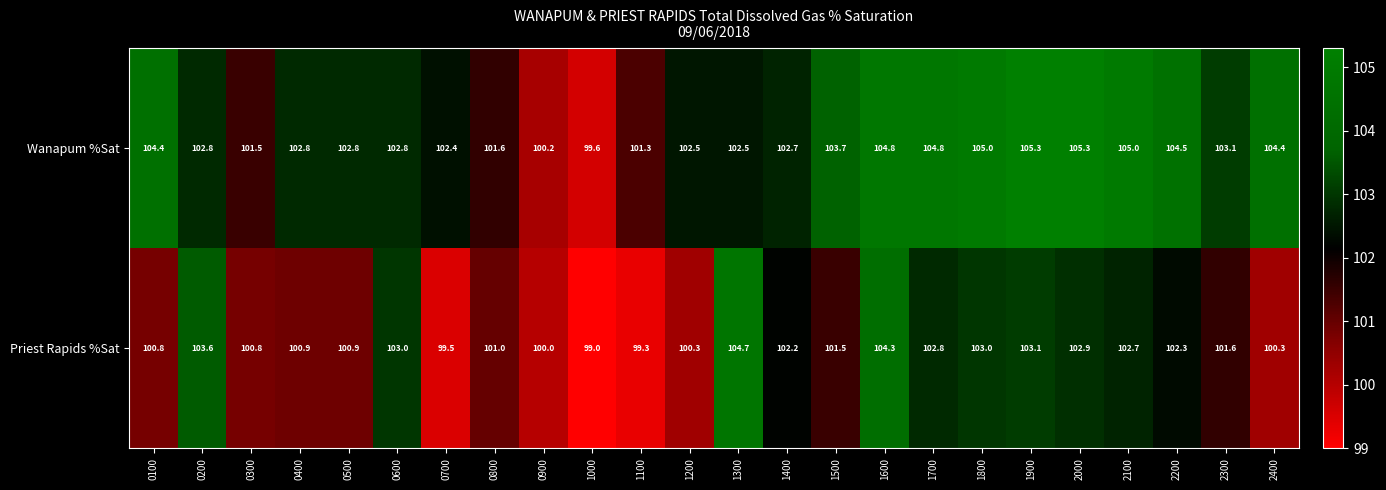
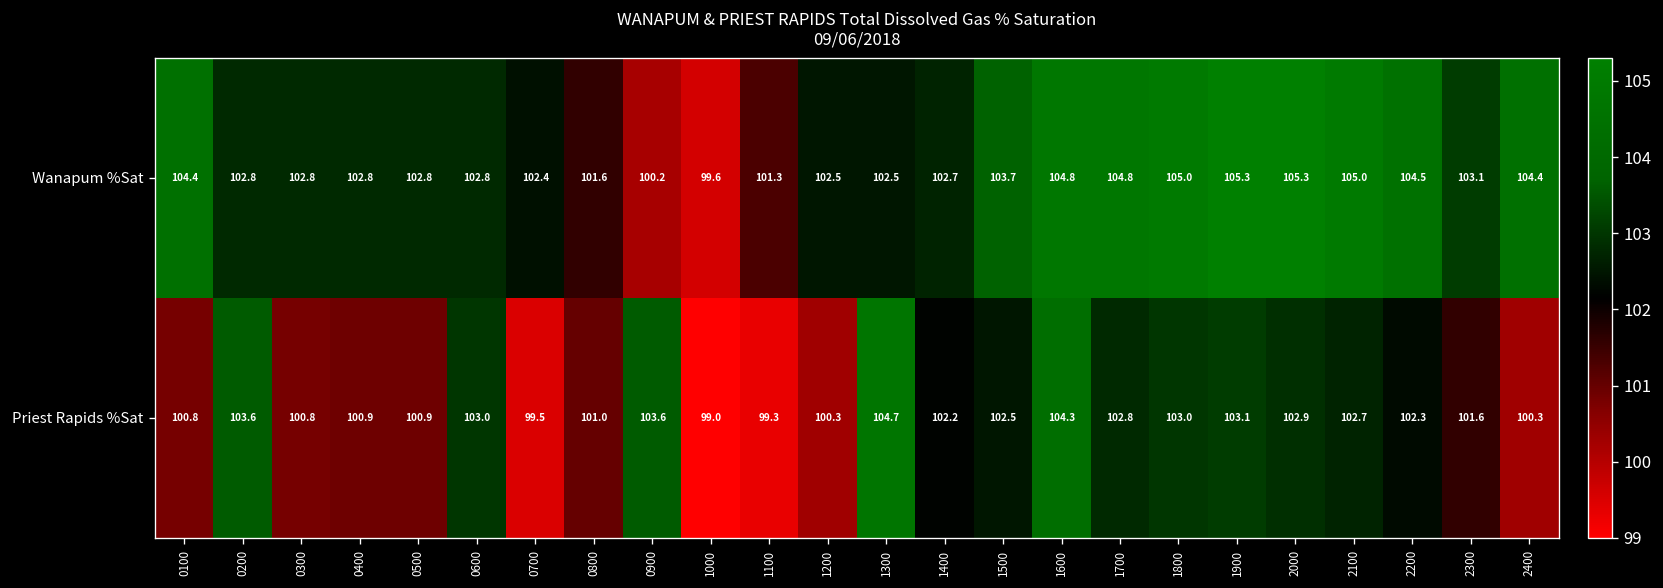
Wanapum %Sat, 0300: 101.5 -> 102.8
Priest Rapids %Sat, 0900: 100.0 -> 103.6
Priest Rapids %Sat, 1500: 101.5 -> 102.5
